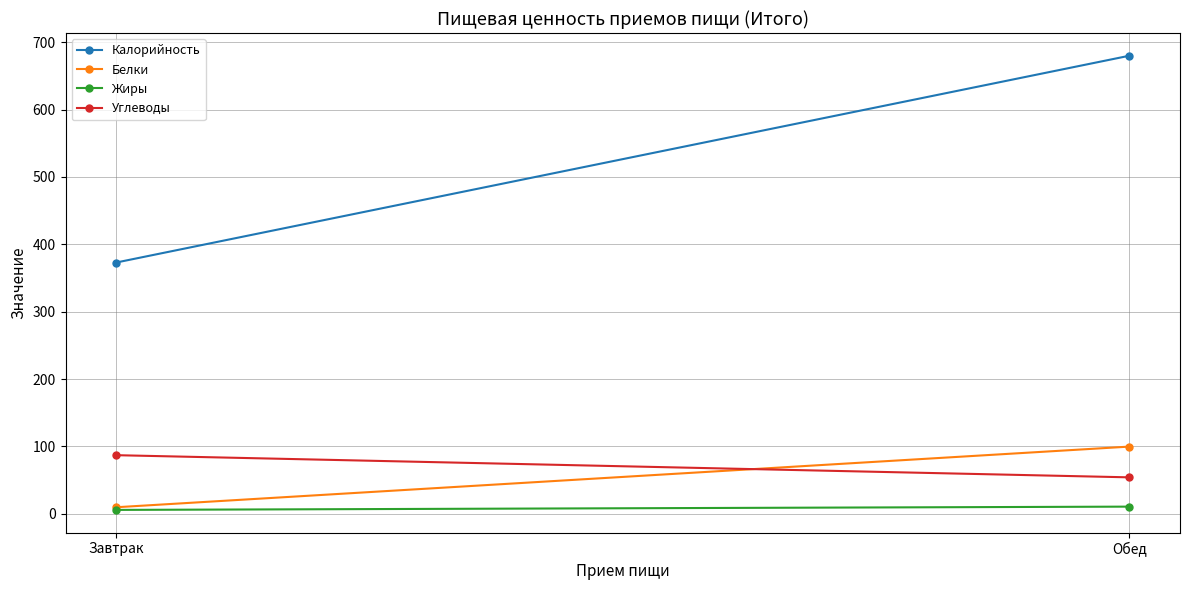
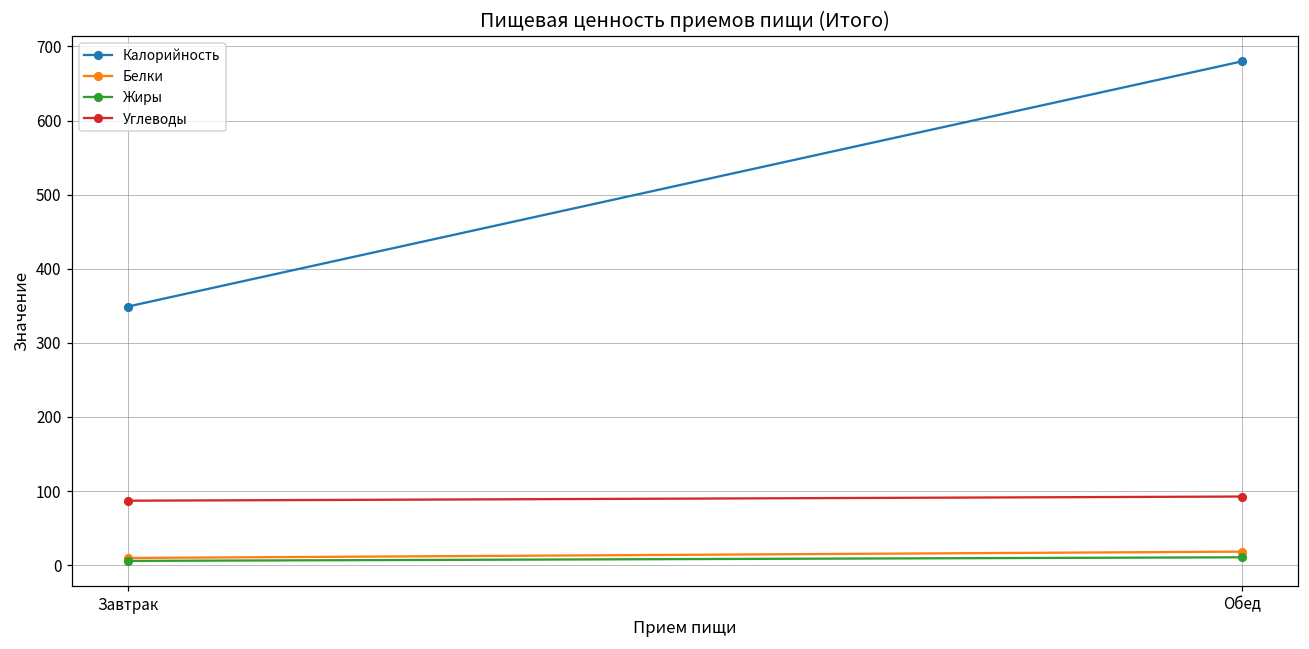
Калорийность, Завтрак: 370 -> 350
Белки, Обед: 100 -> 20
Углеводы, Обед: 50 -> 90
